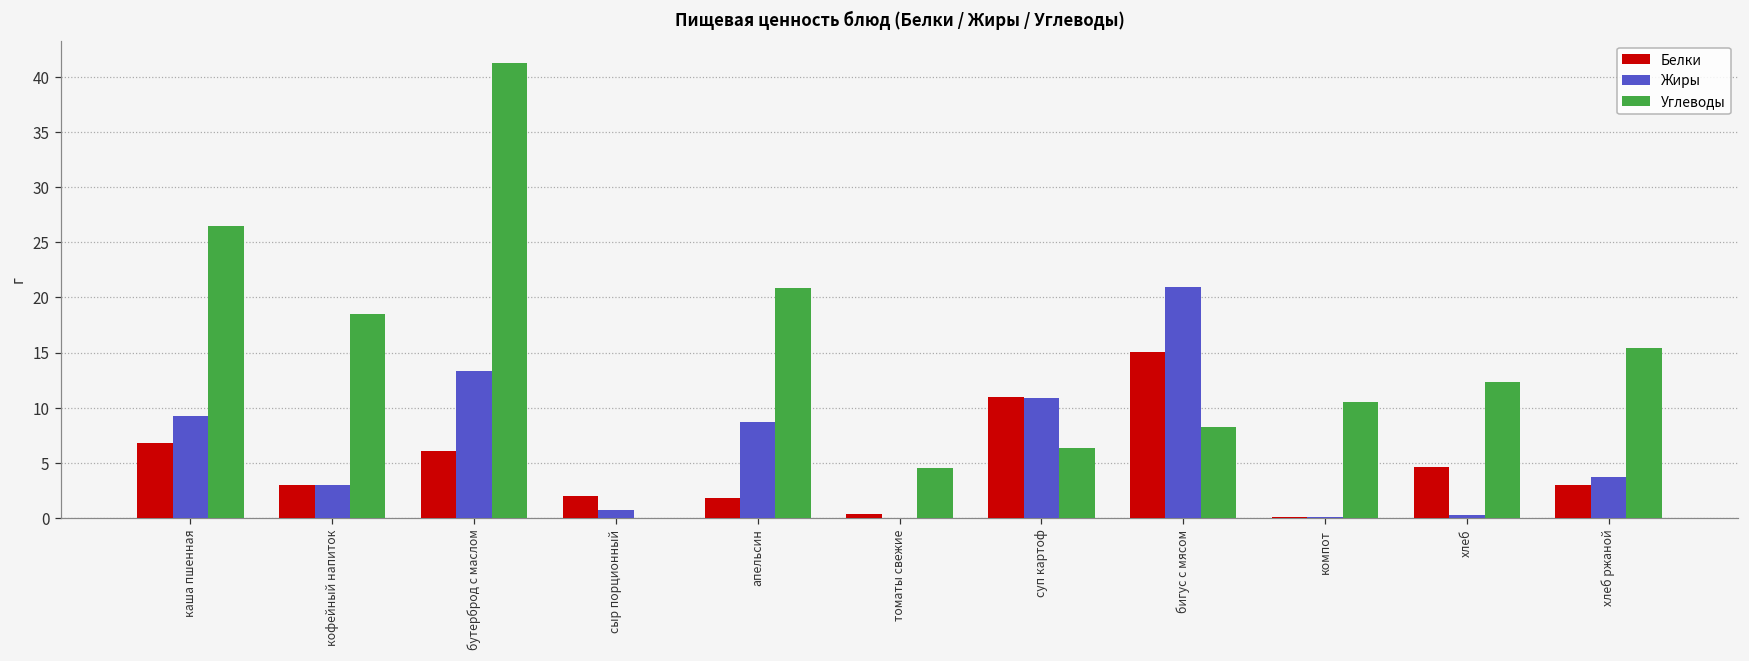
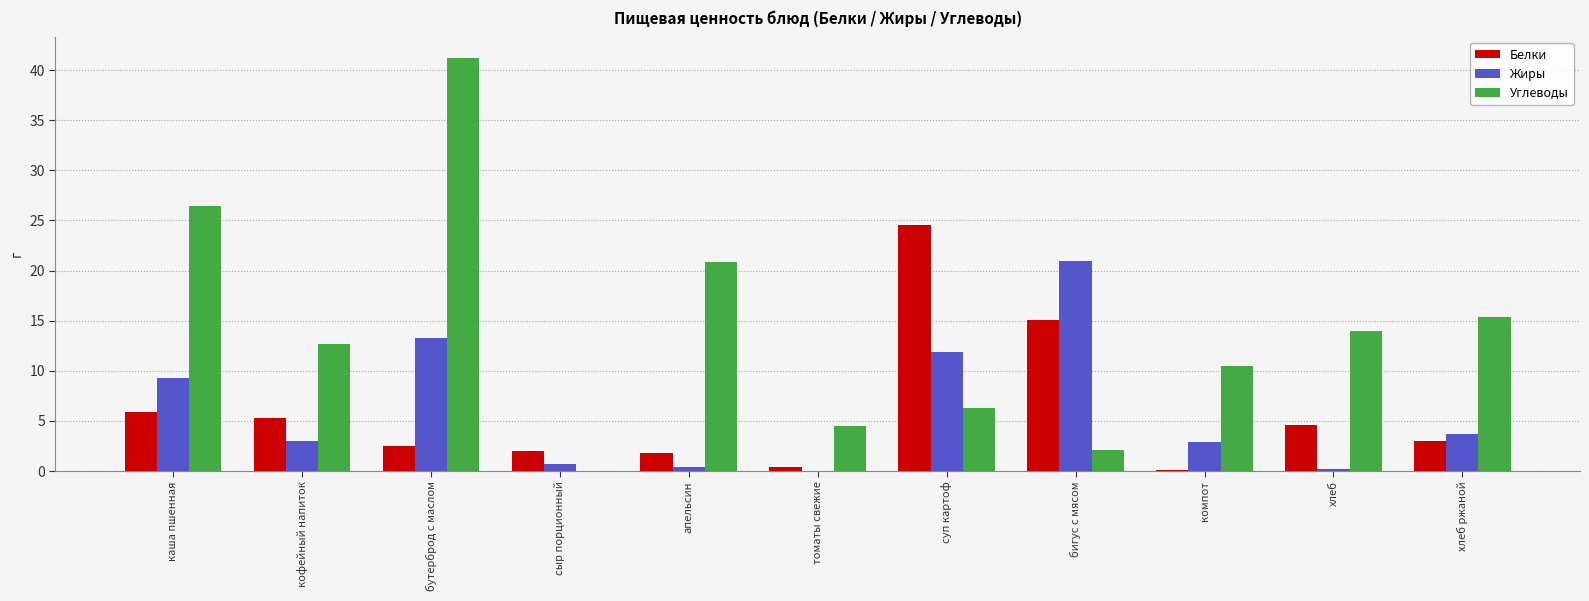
Белки, каша пшенная: 6.8 -> 5.8
Белки, кофейный напиток: 3.0 -> 5.3
Углеводы, кофейный напиток: 18.5 -> 12.7
Белки, бутерброд с маслом: 6.1 -> 2.5
Жиры, апельсин: 8.7 -> 0.4
Белки, суп картоф: 11.0 -> 24.5
Жиры, суп картоф: 10.9 -> 11.8
Углеводы, бигус с мясом: 8.2 -> 2.1
Жиры, компот: 0.1 -> 2.9
Углеводы, хлеб: 12.3 -> 14.0
